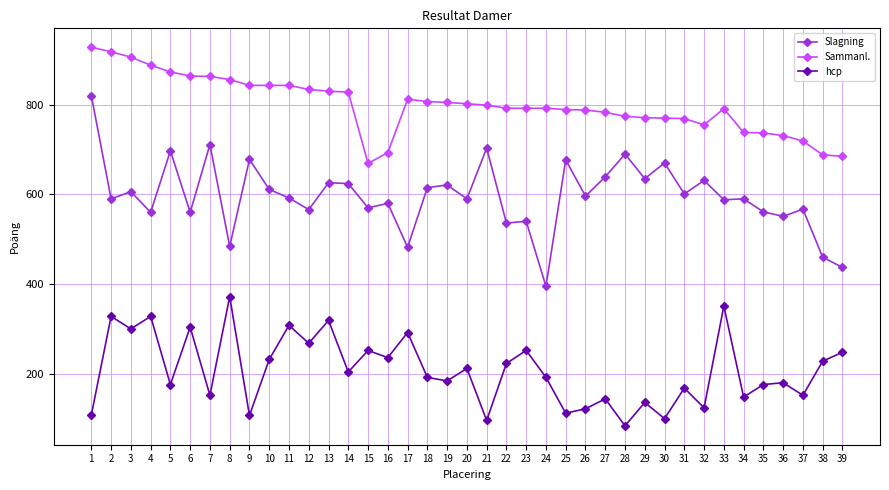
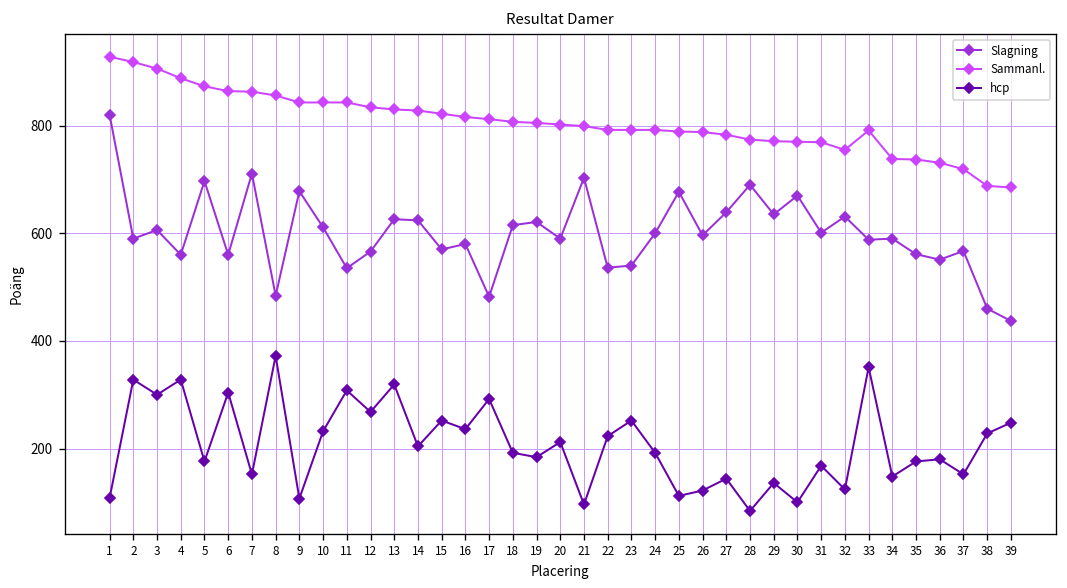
Slagning, 11: 590 -> 540
Sammanl., 15: 670 -> 820
Sammanl., 16: 690 -> 820
Slagning, 24: 400 -> 600
